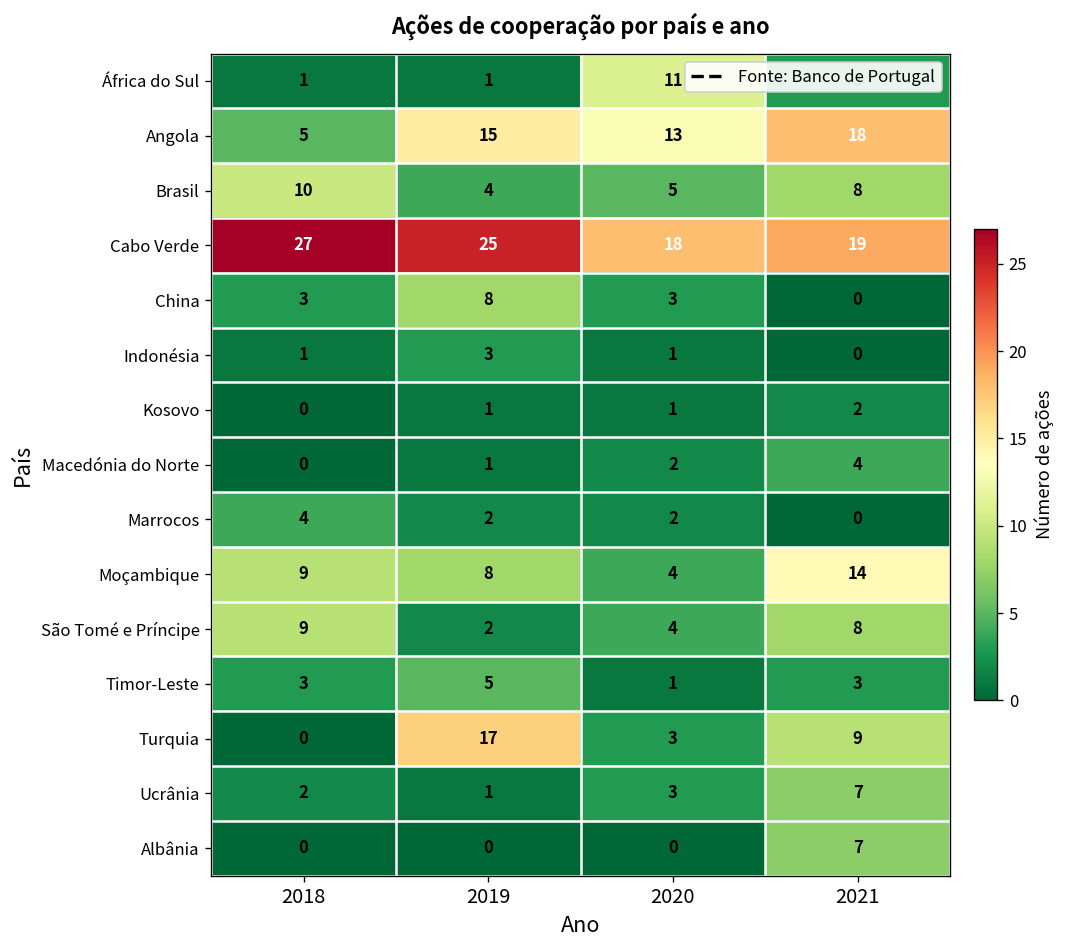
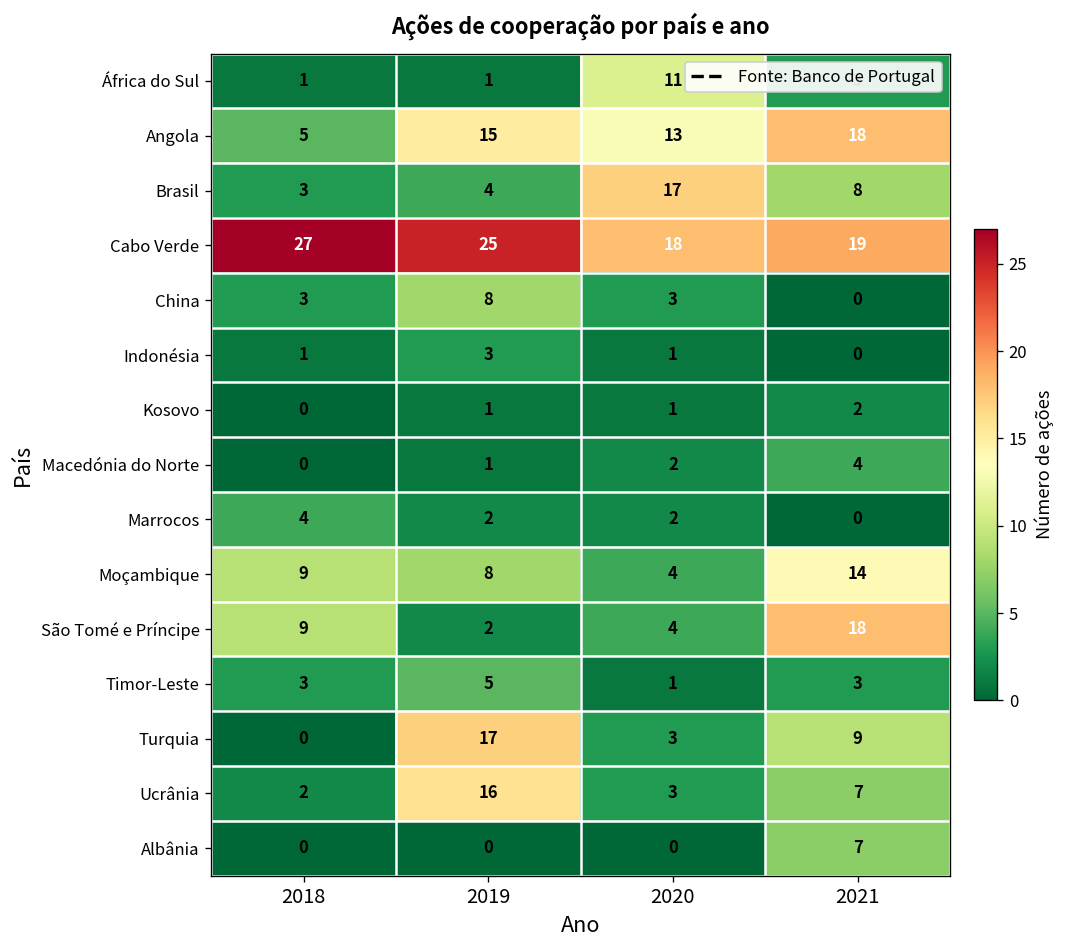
Brasil, 2018: 10 -> 3
Brasil, 2020: 5 -> 17
São Tomé e Príncipe, 2021: 8 -> 18
Ucrânia, 2019: 1 -> 16
